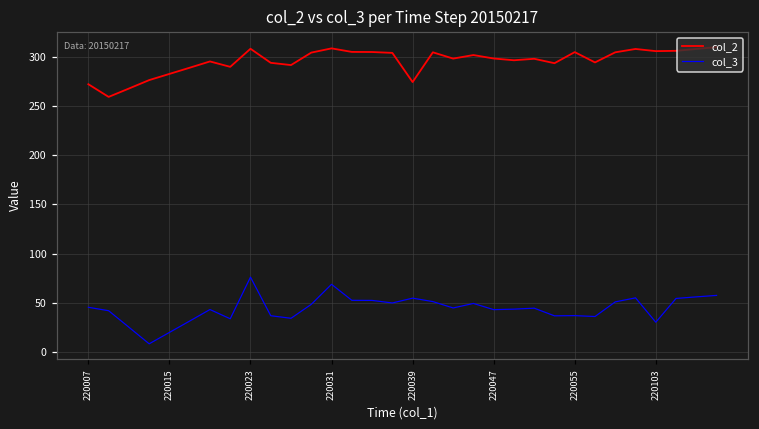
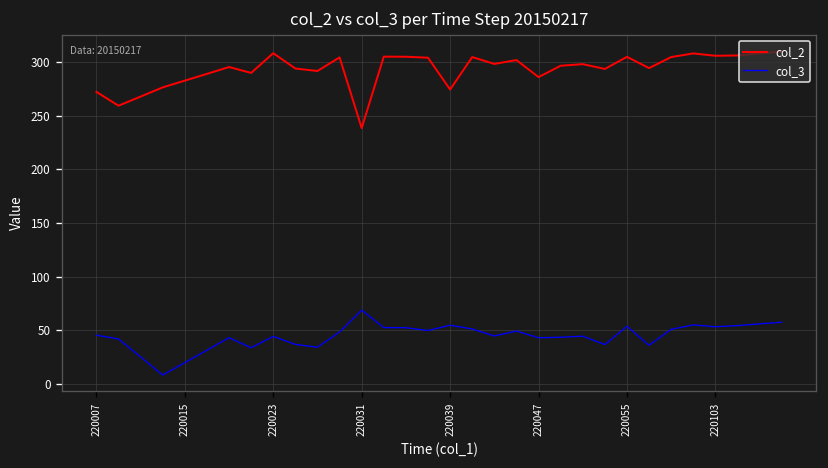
col_3, 220023: 80 -> 40
col_2, 220031: 310 -> 240
col_2, 220047: 300 -> 290
col_3, 220055: 40 -> 50
col_3, 220103: 30 -> 50
